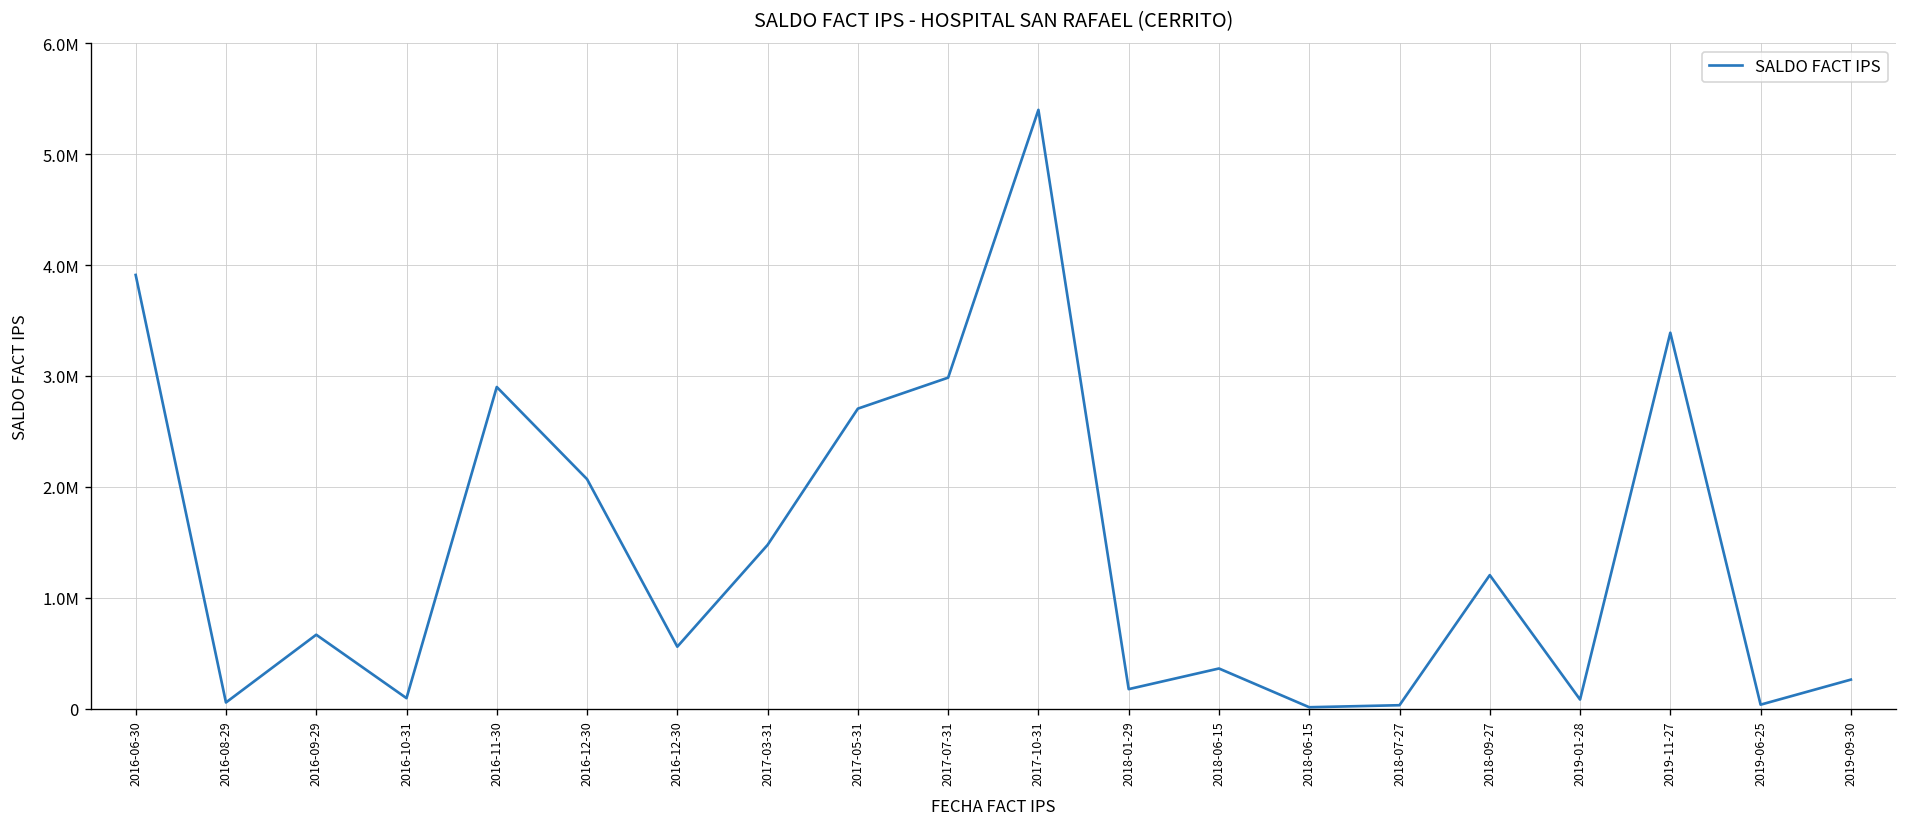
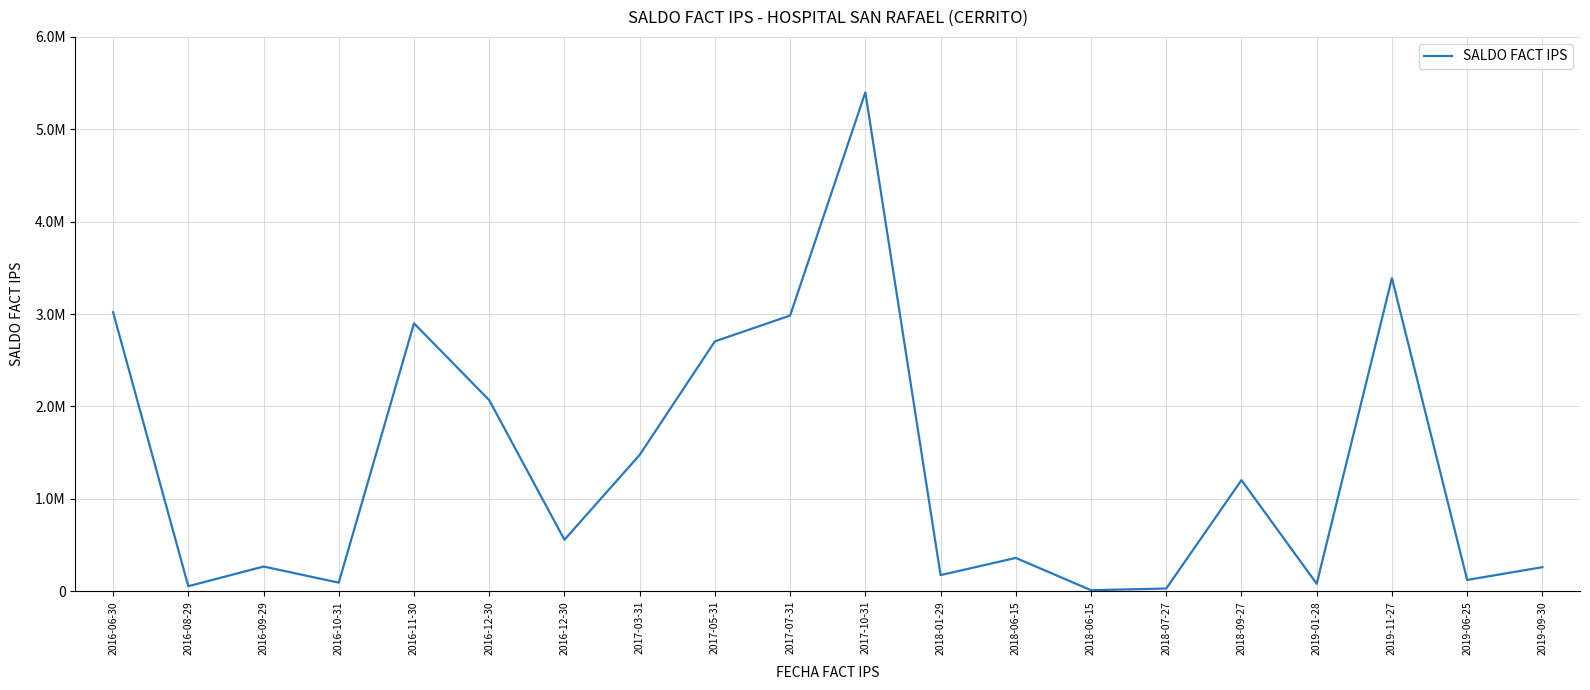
2016-06-30: 3900000 -> 3000000
2016-09-29: 700000 -> 300000
2019-06-25: 0 -> 100000
